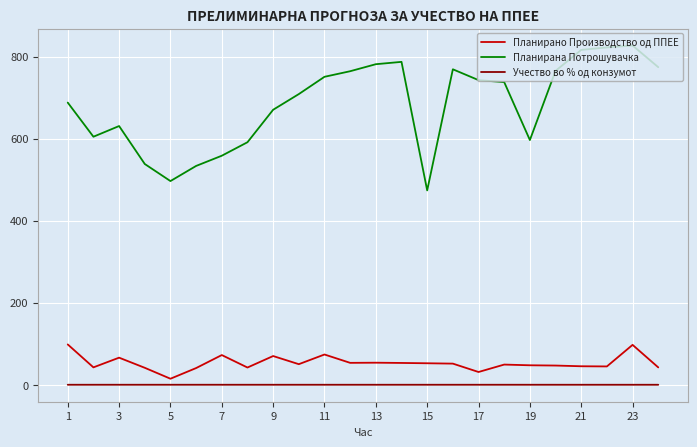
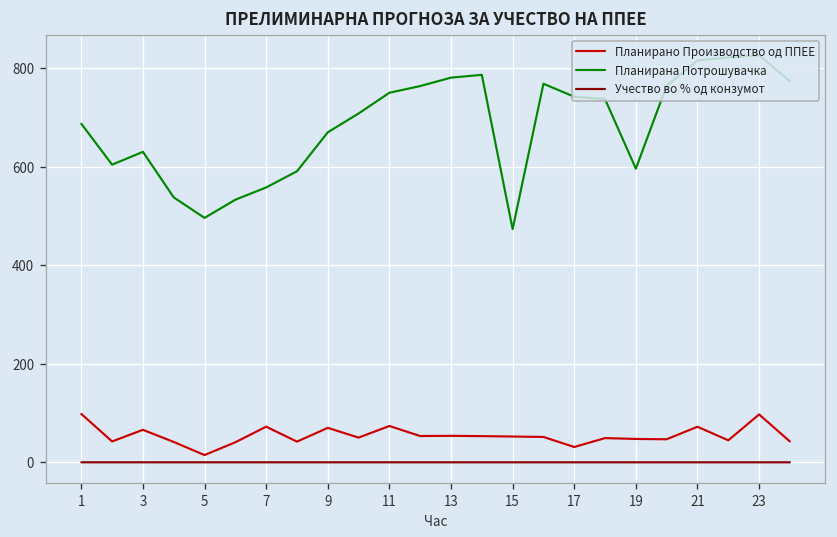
Планирано Производство од ППЕЕ, 21: 50 -> 70
